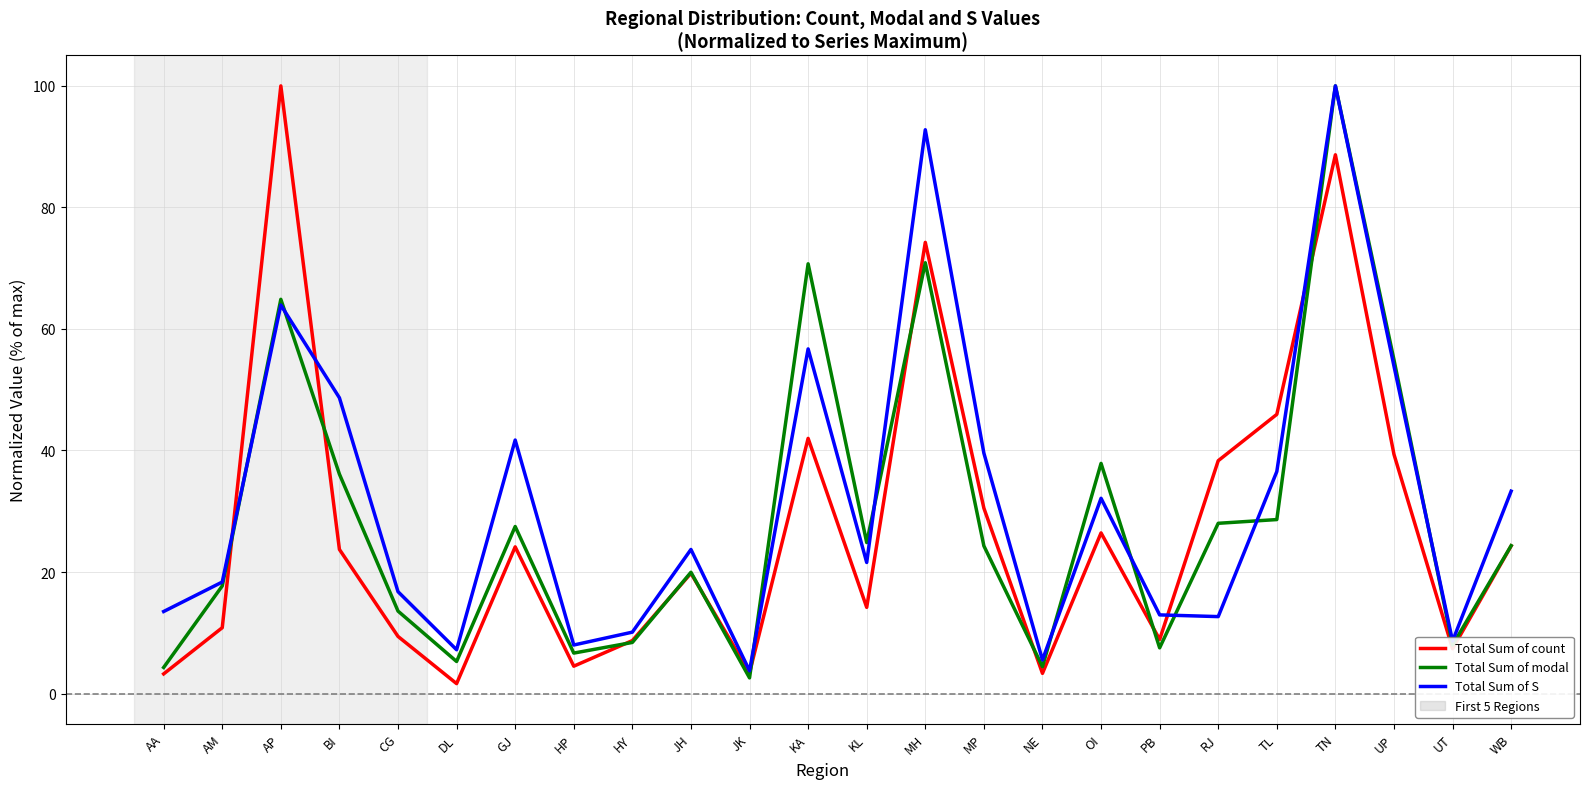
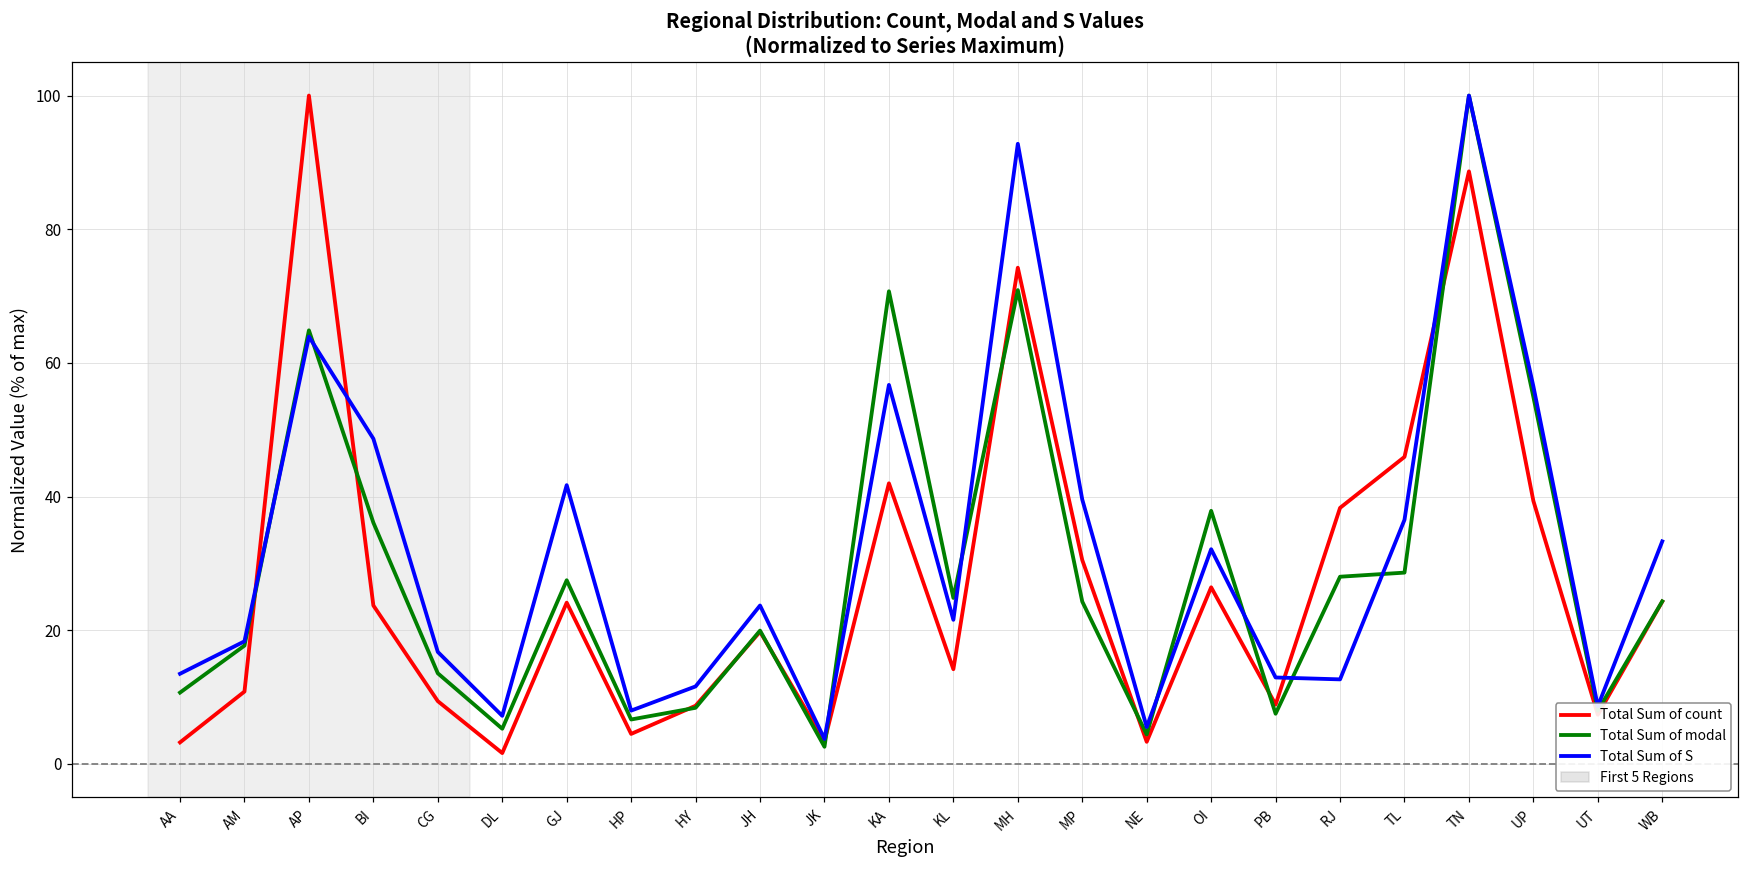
Total Sum of modal, AA: 4 -> 11
Total Sum of S, HY: 10 -> 12
Total Sum of S, UP: 54 -> 56
